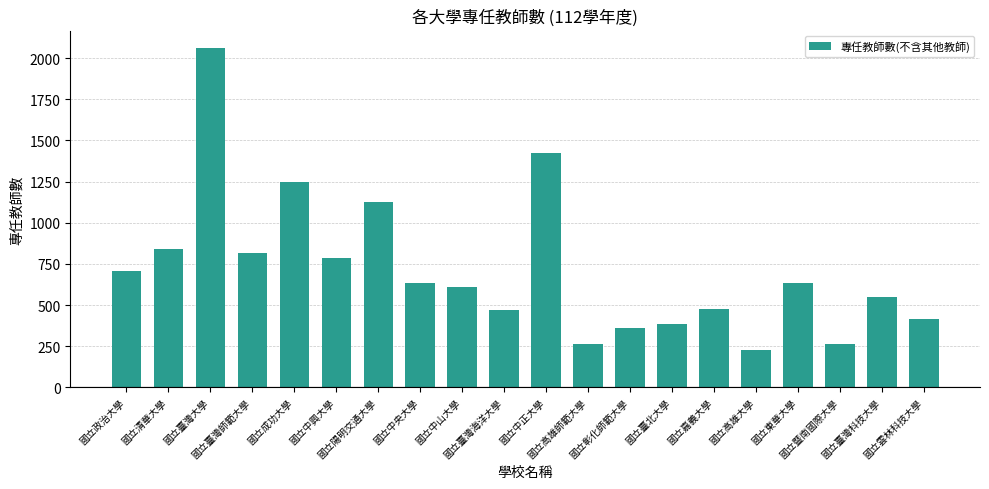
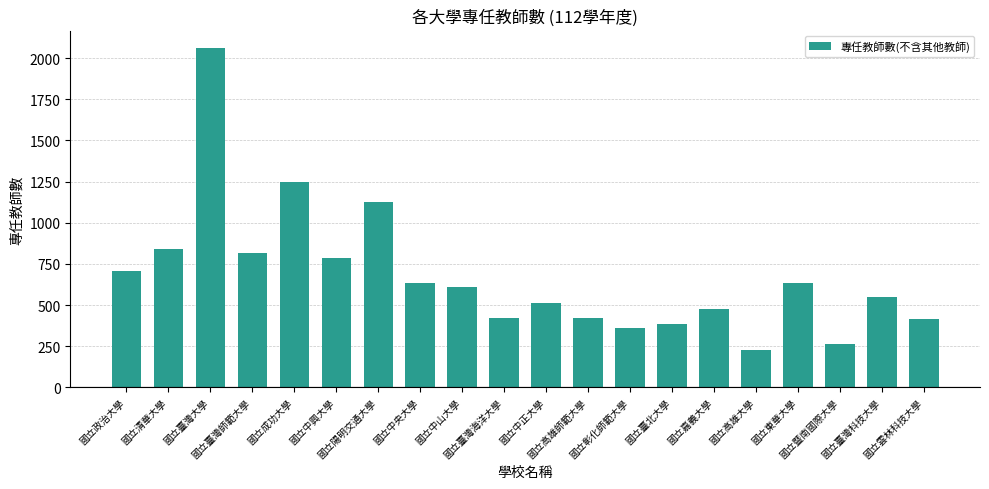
國立臺灣海洋大學: 470 -> 420
國立中正大學: 1420 -> 510
國立高雄師範大學: 270 -> 420
